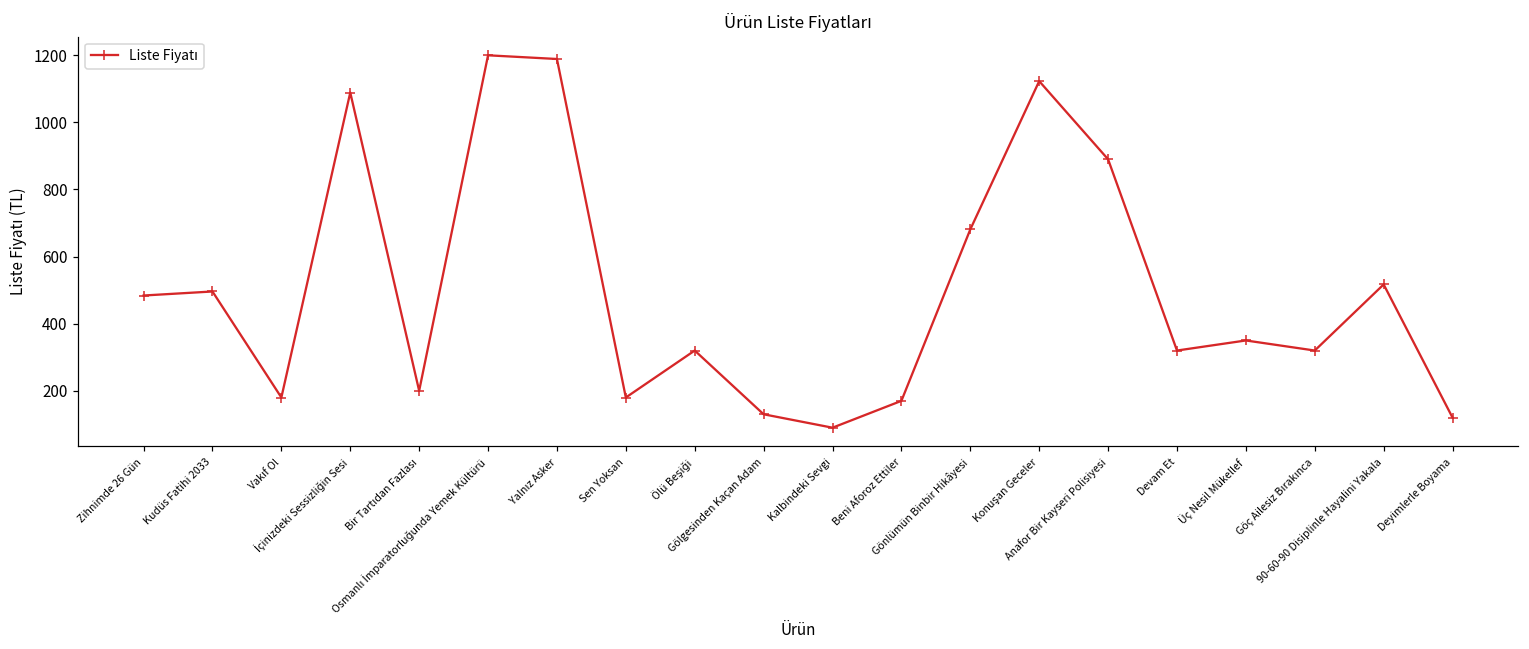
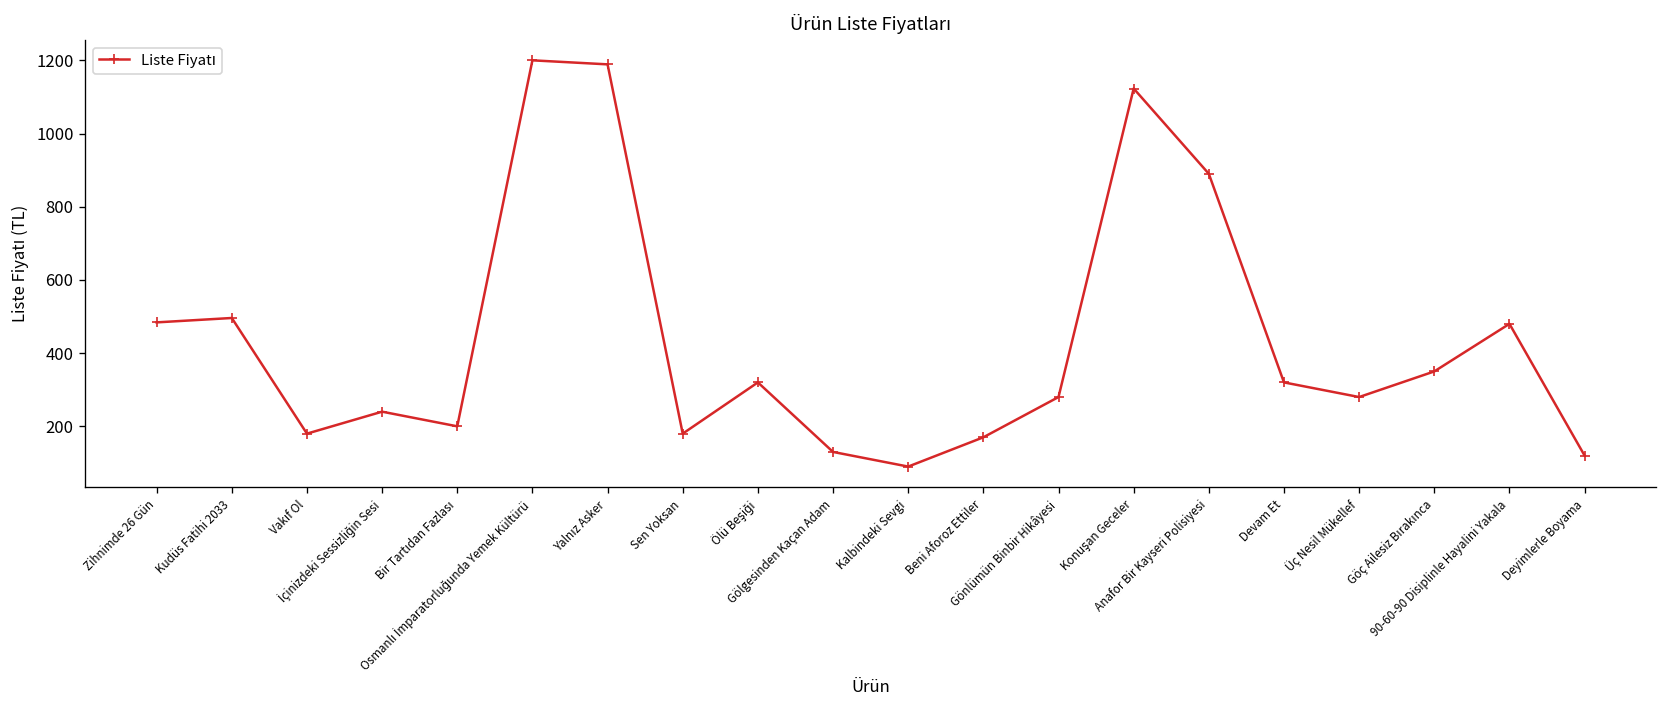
İçinizdeki Sessizliğin Sesi: 1090 -> 240
Gönlümün Binbir Hikâyesi: 680 -> 280
Üç Nesil Mükellef: 350 -> 280
Göç Ailesiz Bırakınca: 320 -> 350
90-60-90 Disiplinle Hayalini Yakala: 520 -> 480
